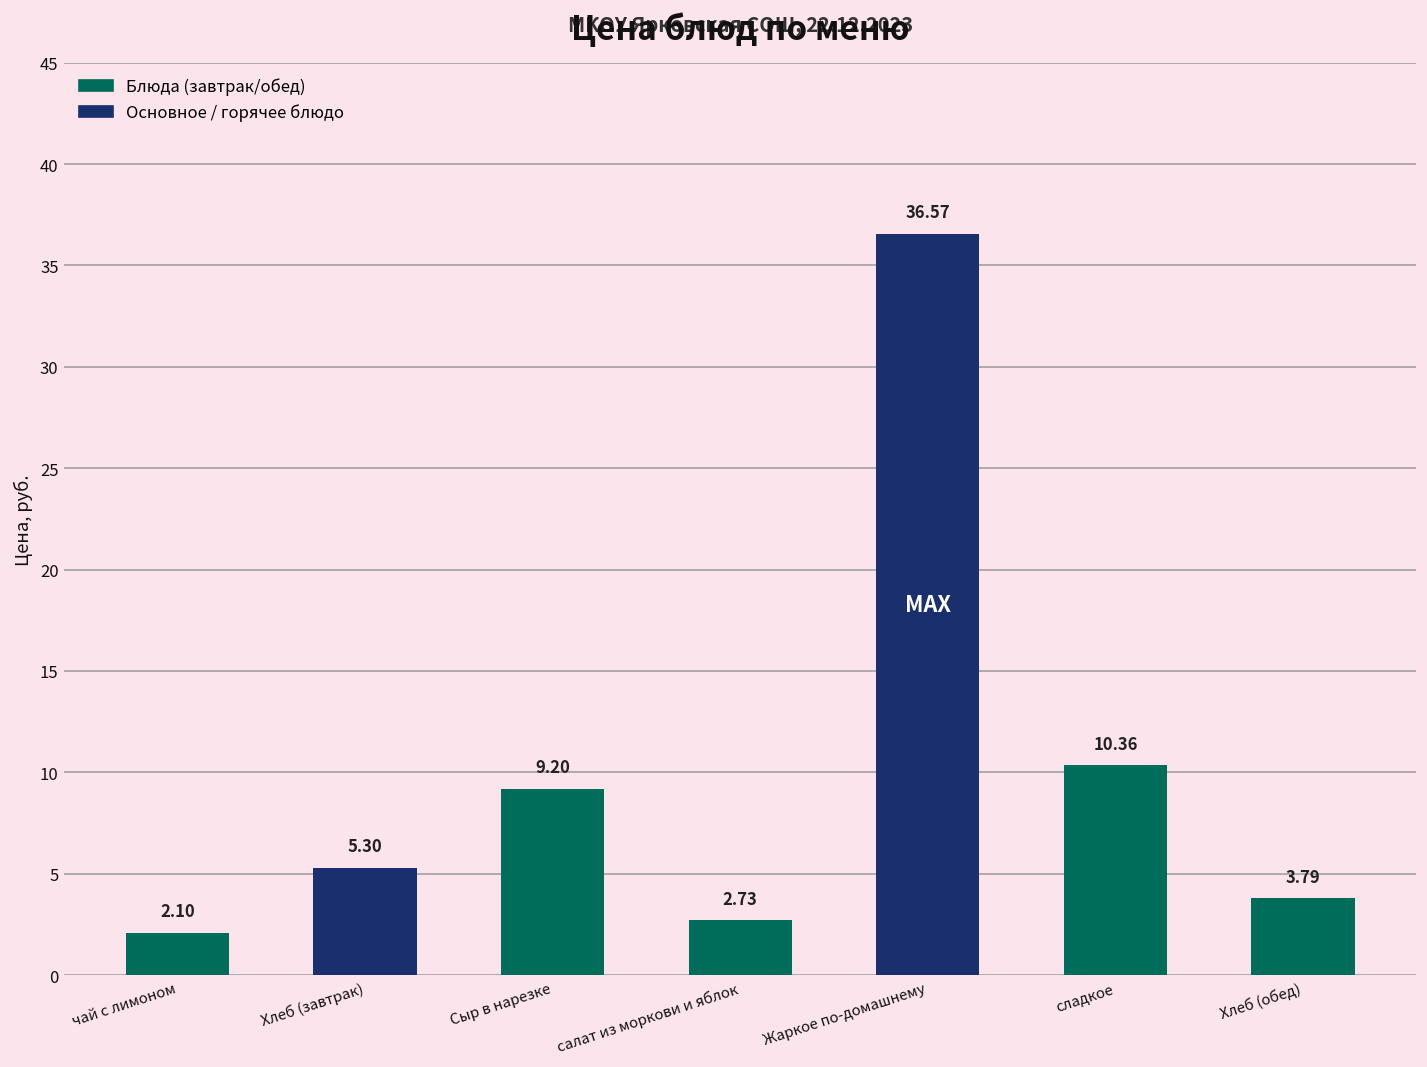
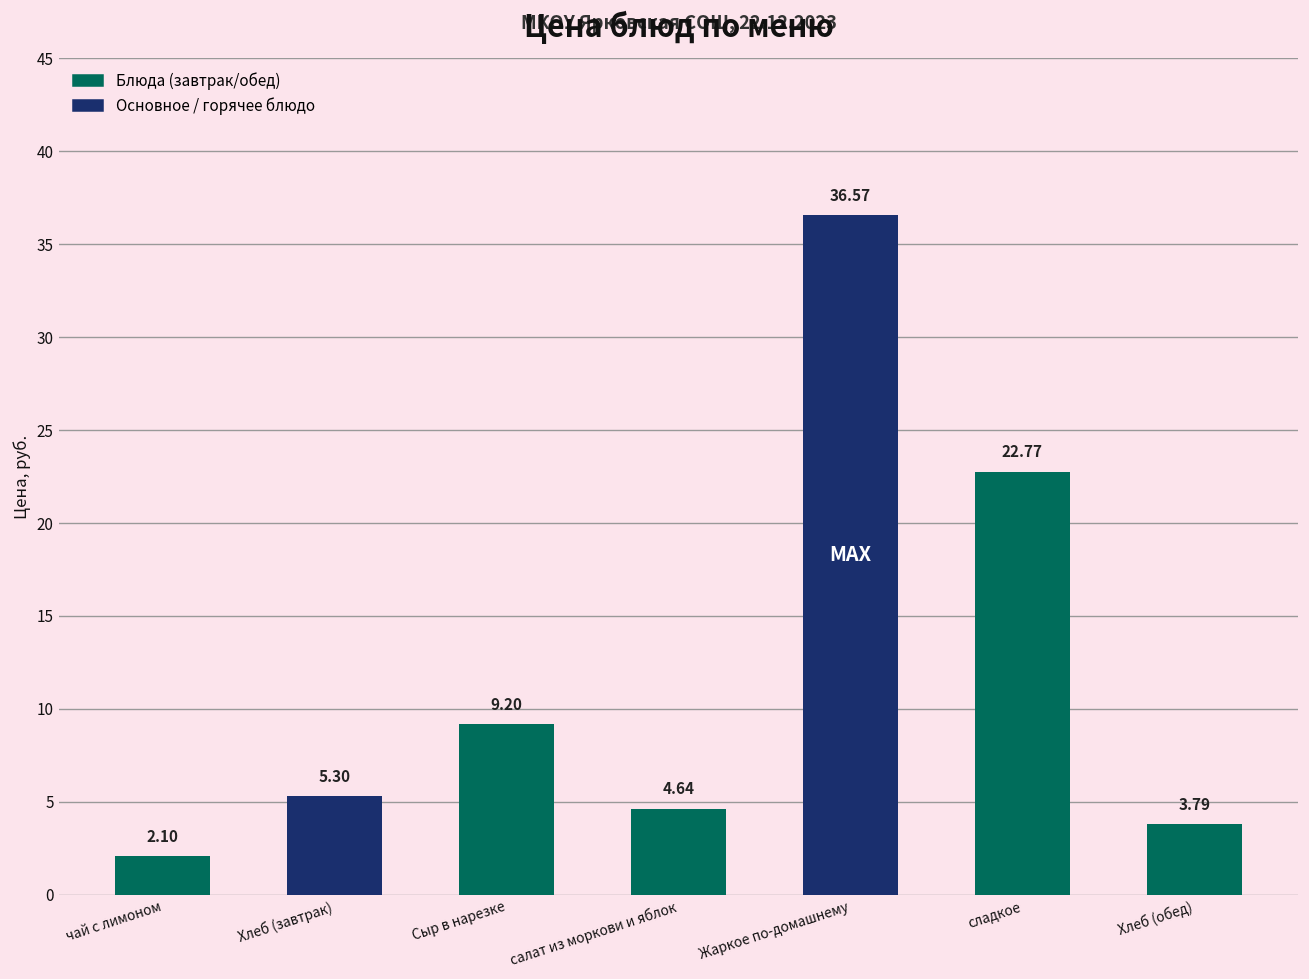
салат из моркови и яблок: 2.73 -> 4.64
сладкое: 10.36 -> 22.77
